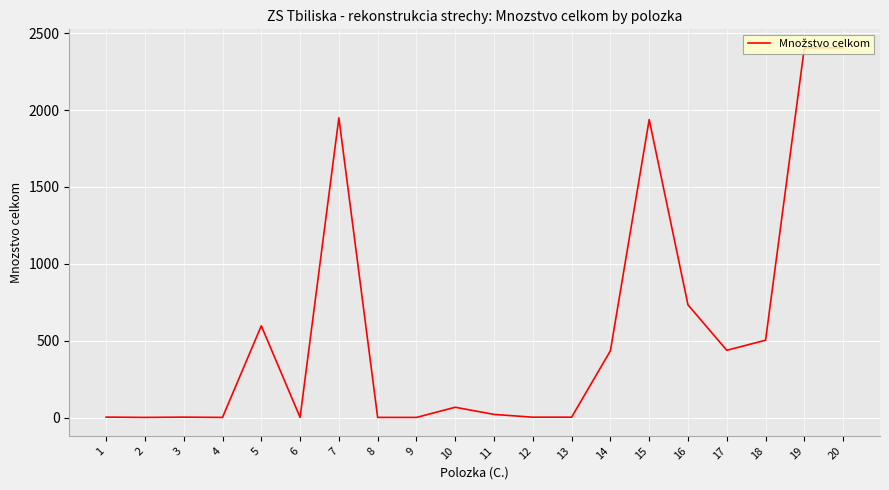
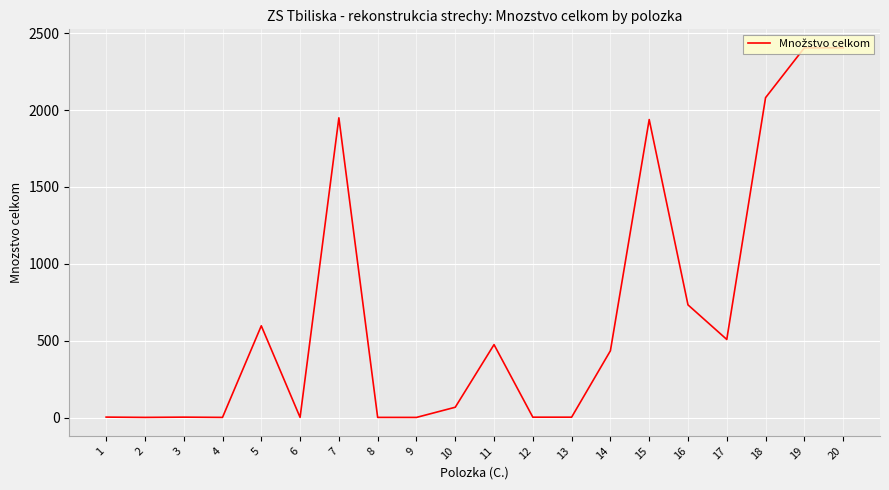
11: 20 -> 470
17: 440 -> 510
18: 500 -> 2080
